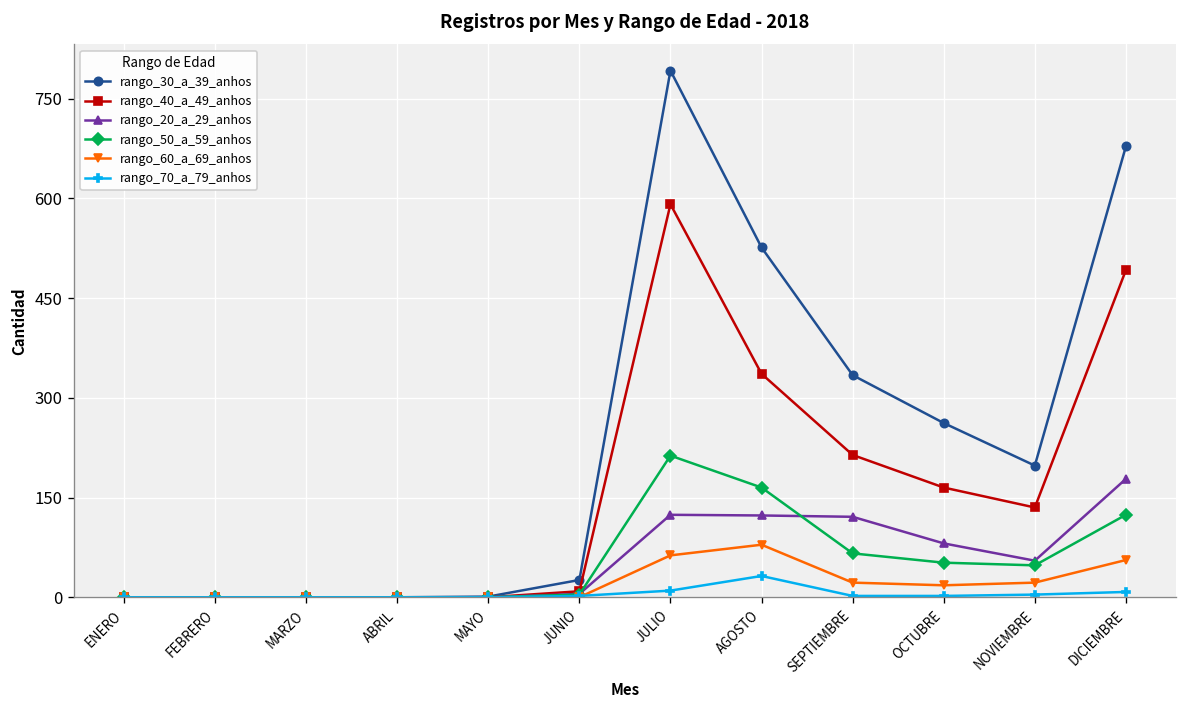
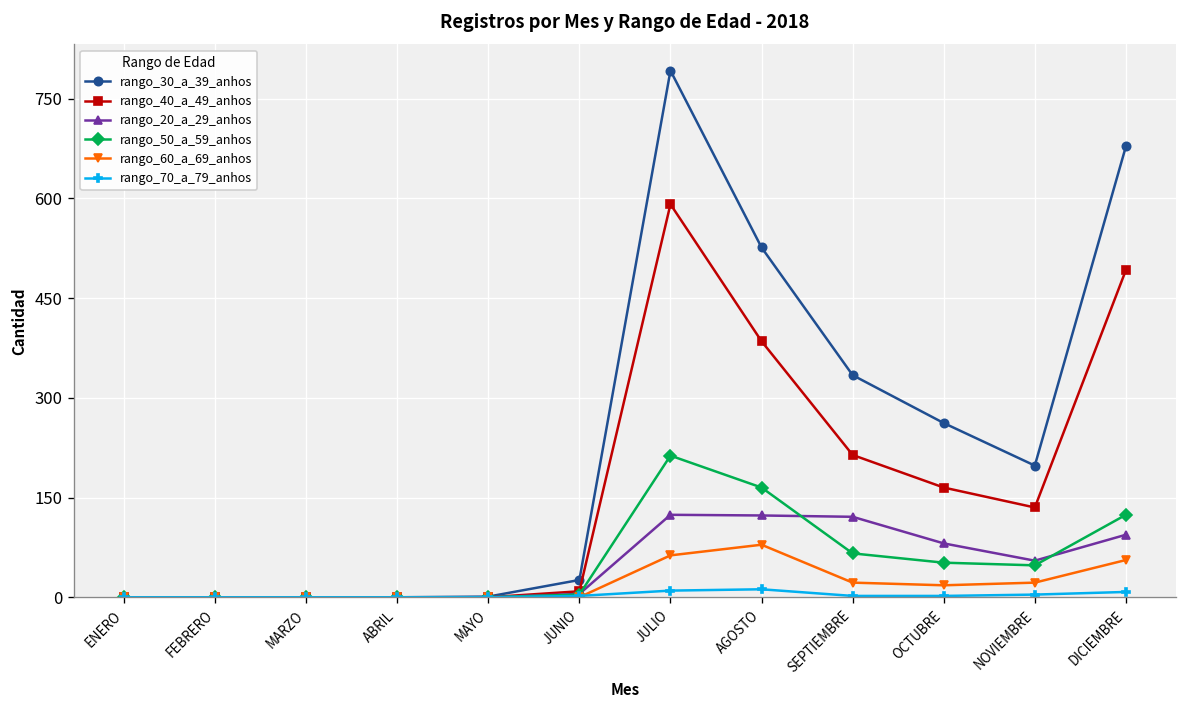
rango_40_a_49_anhos, AGOSTO: 340 -> 390
rango_70_a_79_anhos, AGOSTO: 30 -> 10
rango_20_a_29_anhos, DICIEMBRE: 180 -> 90
